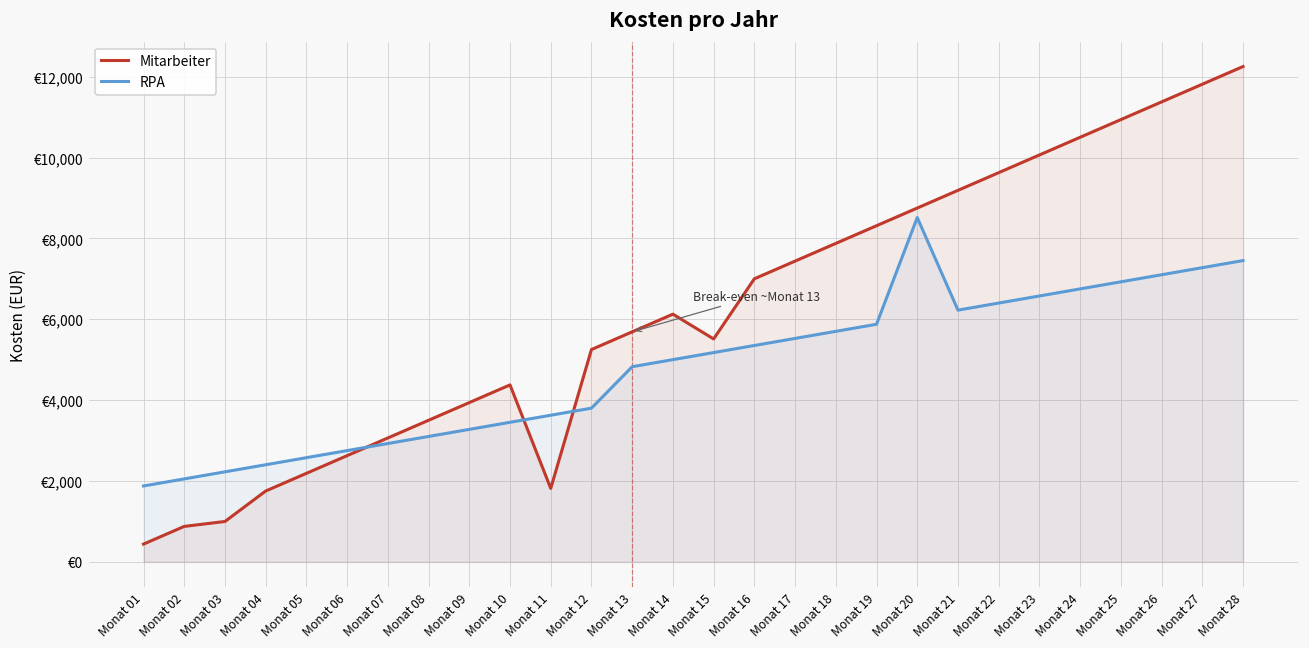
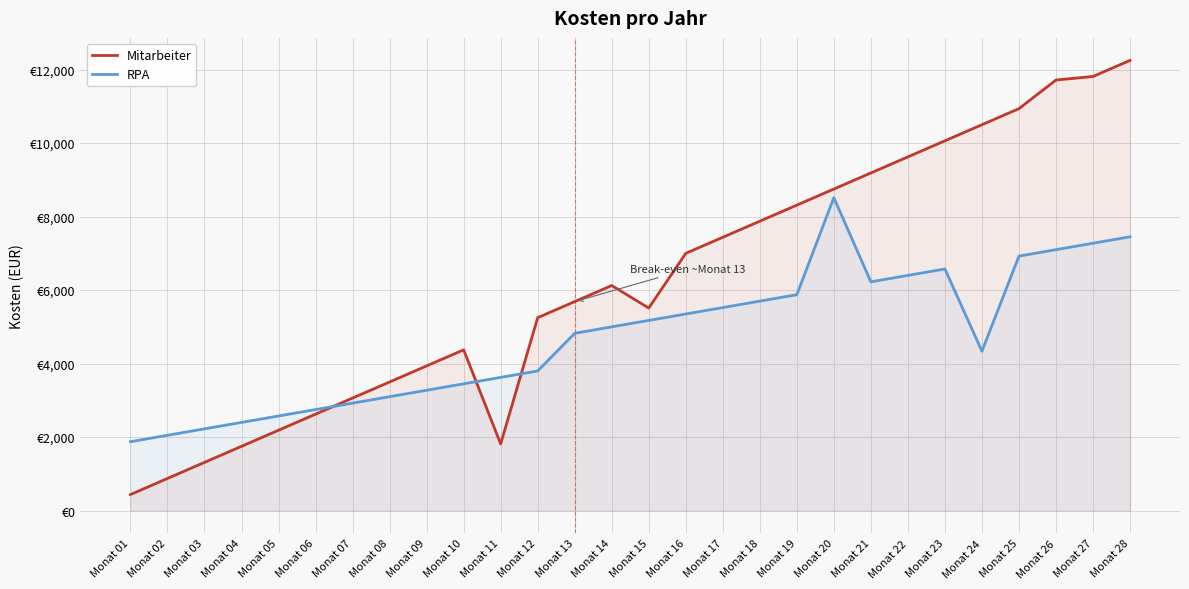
Mitarbeiter, Monat 03: €1,000 -> €1,300
RPA, Monat 24: €6,800 -> €4,300
Mitarbeiter, Monat 26: €11,400 -> €11,700
